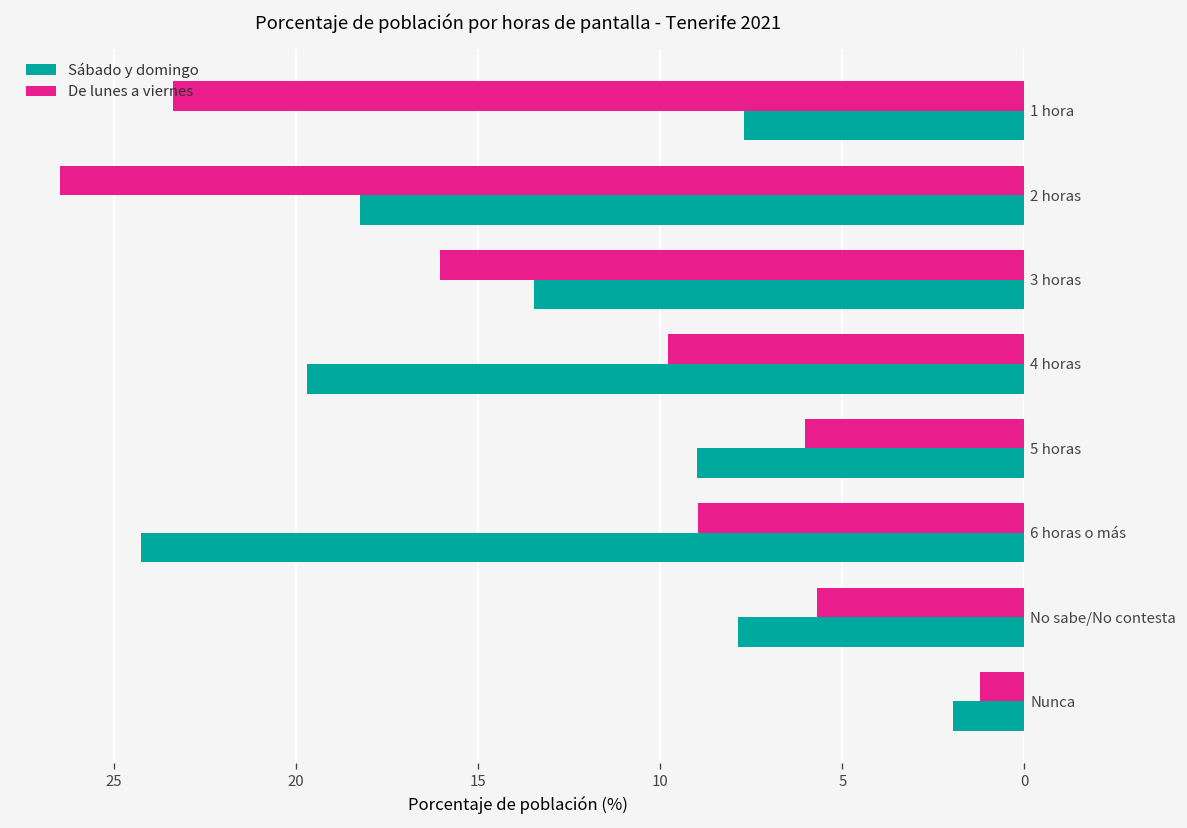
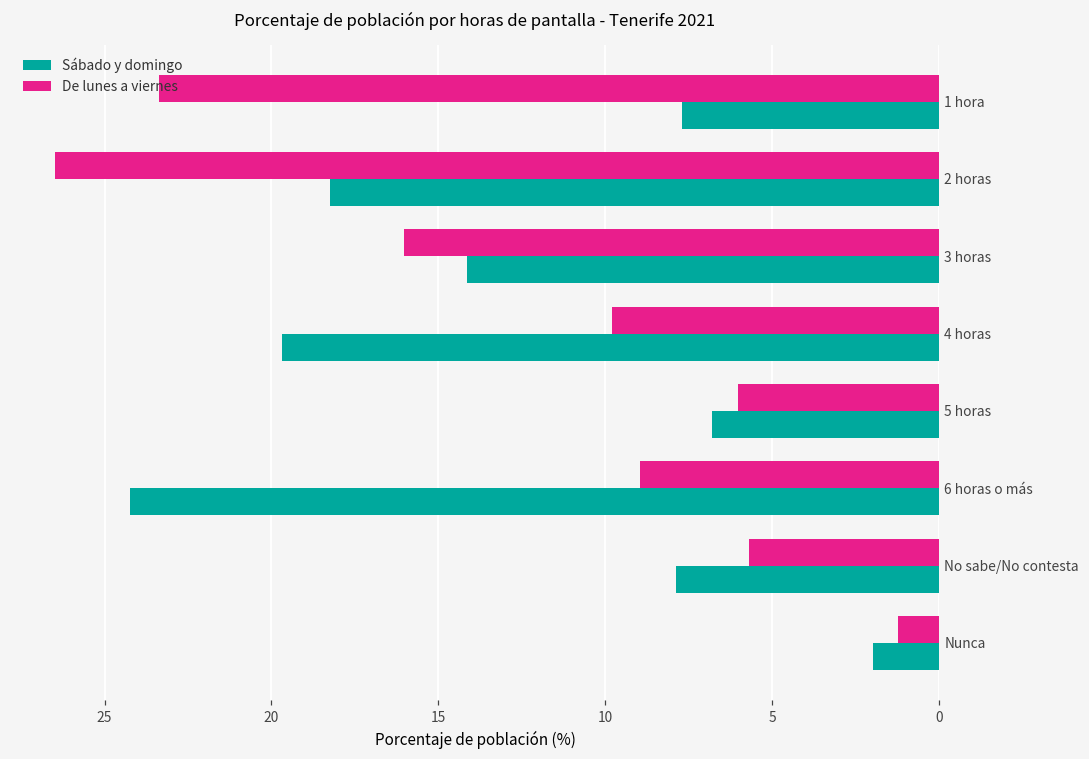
Sábado y domingo, 3 horas: 13.5 -> 14.1
Sábado y domingo, 5 horas: 9.0 -> 6.8
